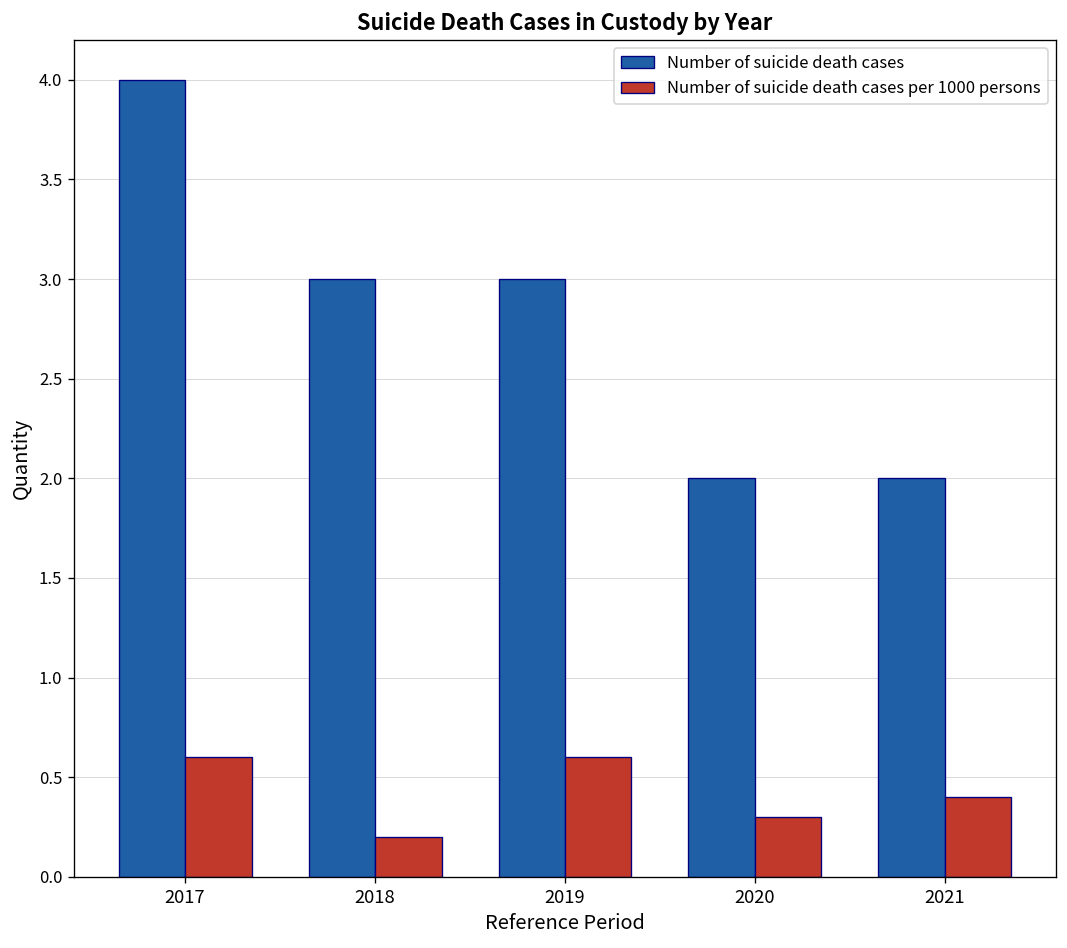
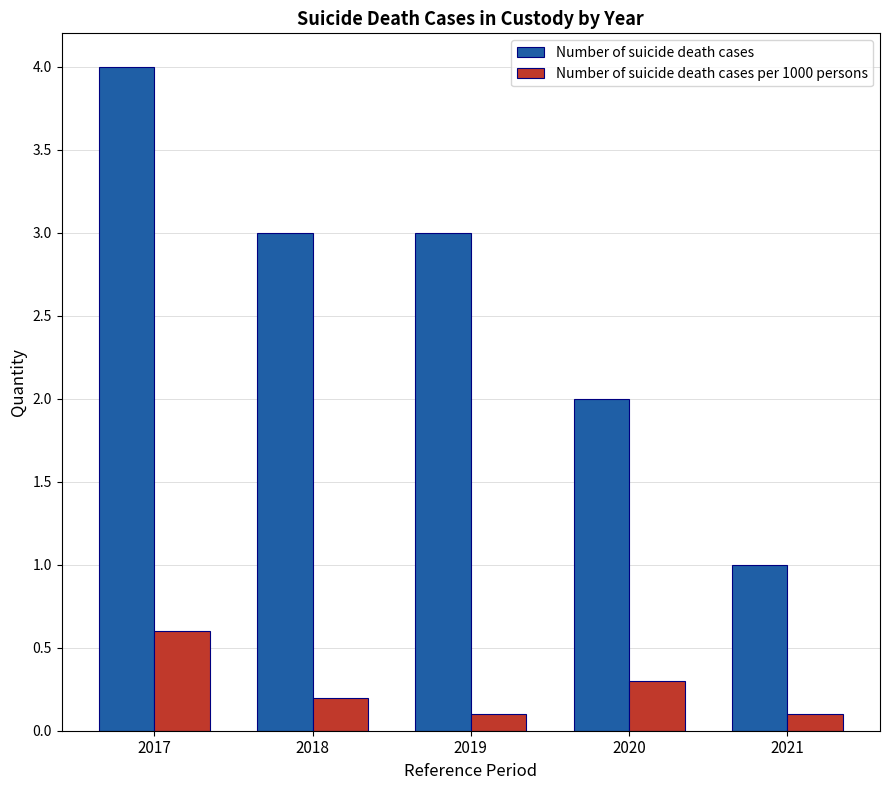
Number of suicide death cases per 1000 persons, 2019: 0.6 -> 0.1
Number of suicide death cases, 2021: 2 -> 1
Number of suicide death cases per 1000 persons, 2021: 0.4 -> 0.1
